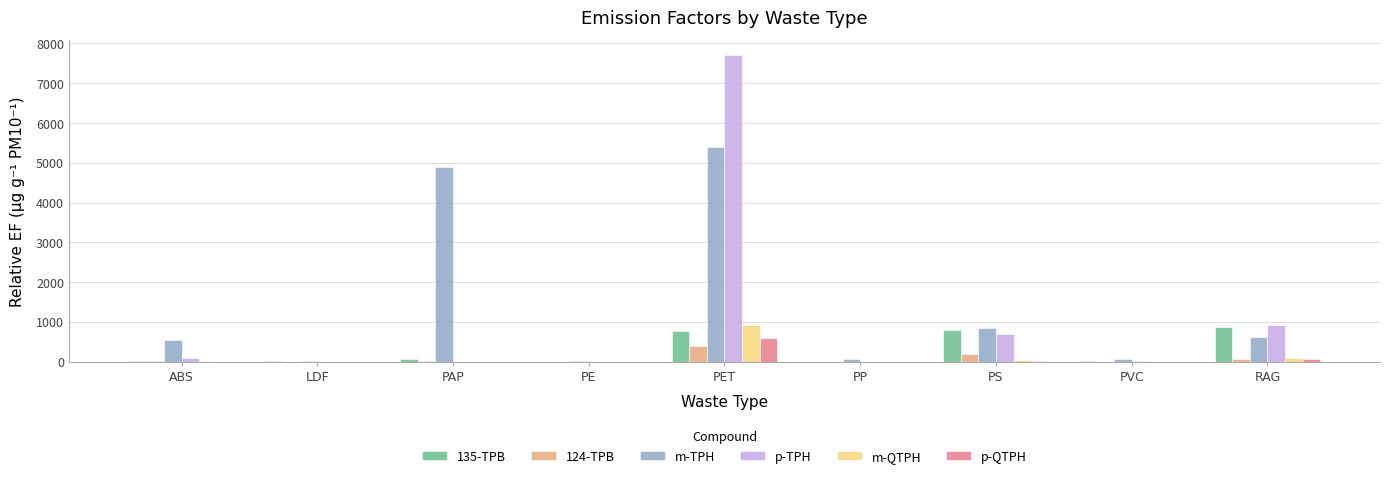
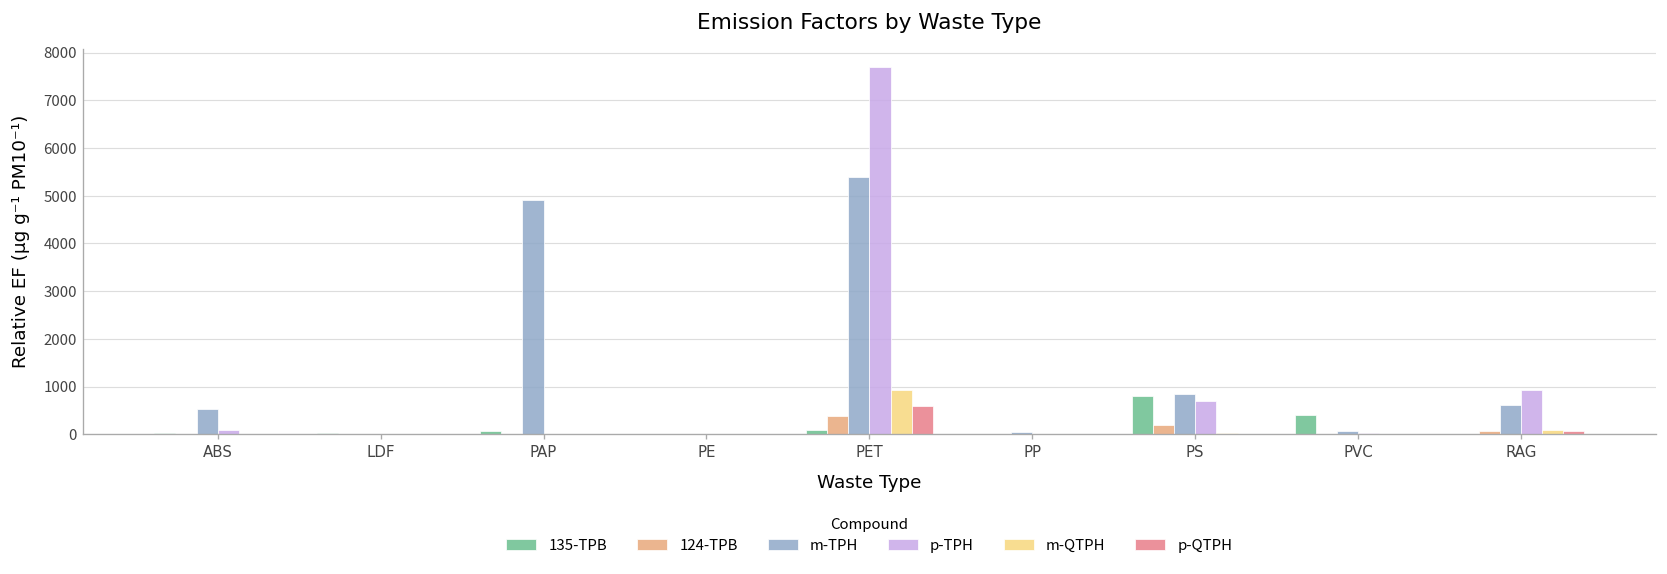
135-TPB, PET: 800 -> 100
135-TPB, PVC: 0 -> 400
135-TPB, RAG: 900 -> 0
